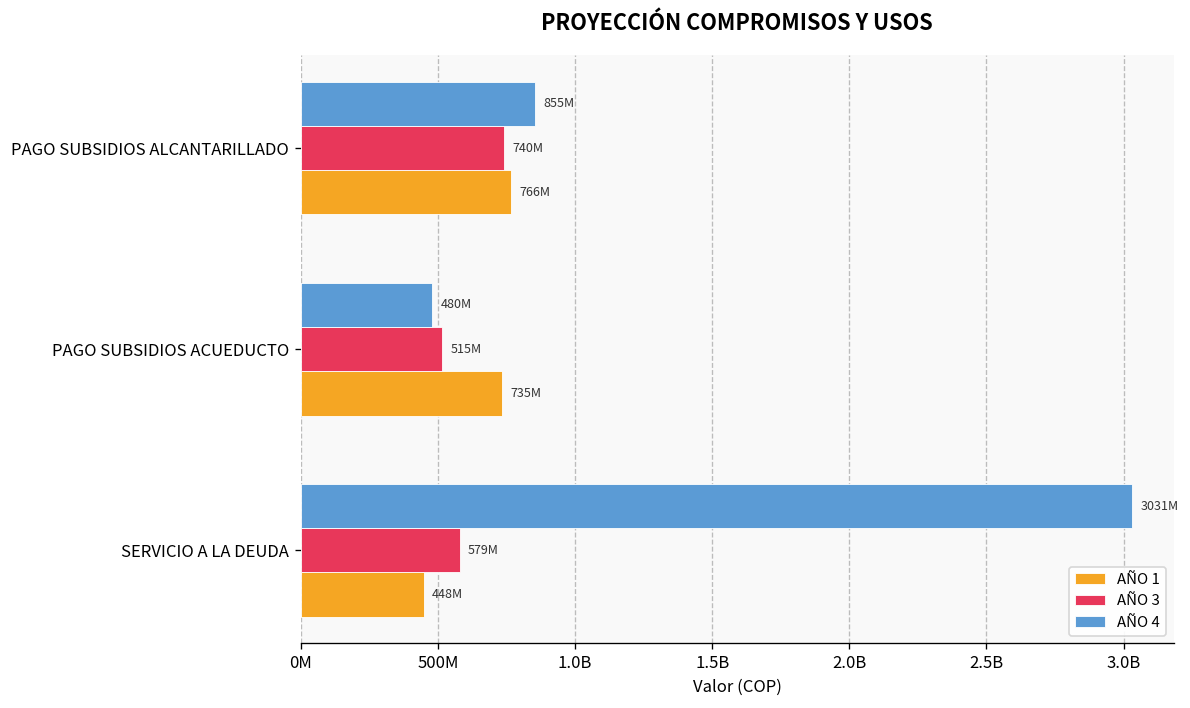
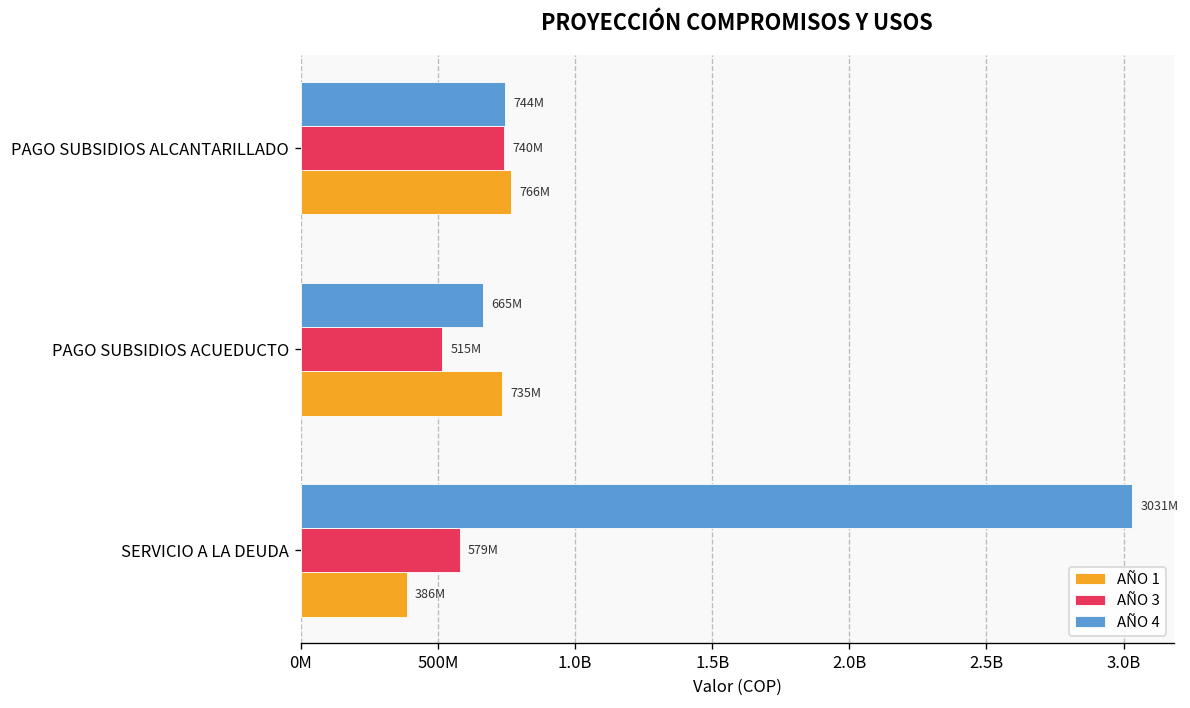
AÑO 4, PAGO SUBSIDIOS ALCANTARILLADO: 855M -> 744M
AÑO 4, PAGO SUBSIDIOS ACUEDUCTO: 480M -> 665M
AÑO 1, SERVICIO A LA DEUDA: 448M -> 386M
